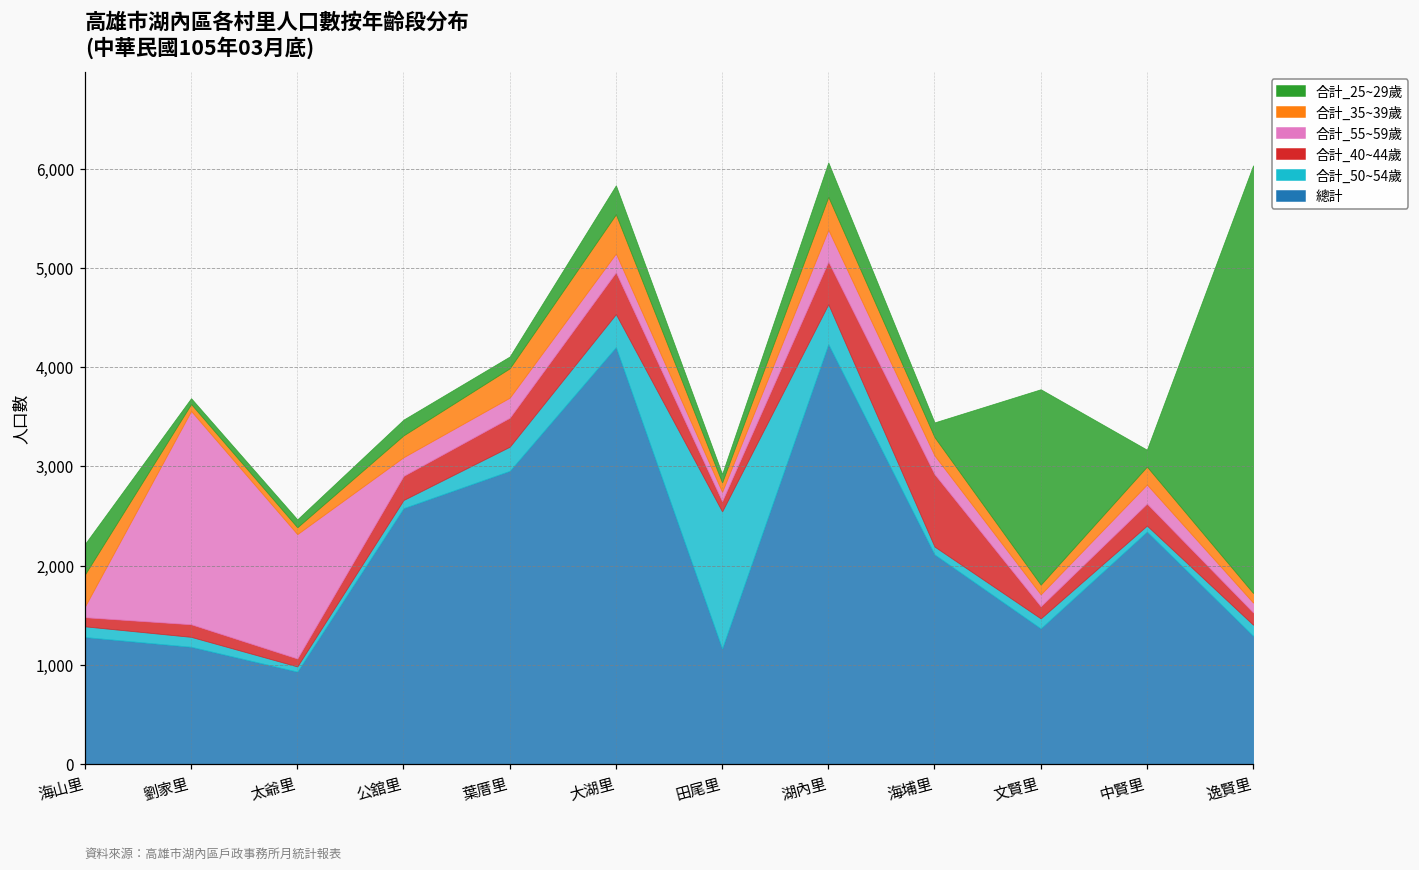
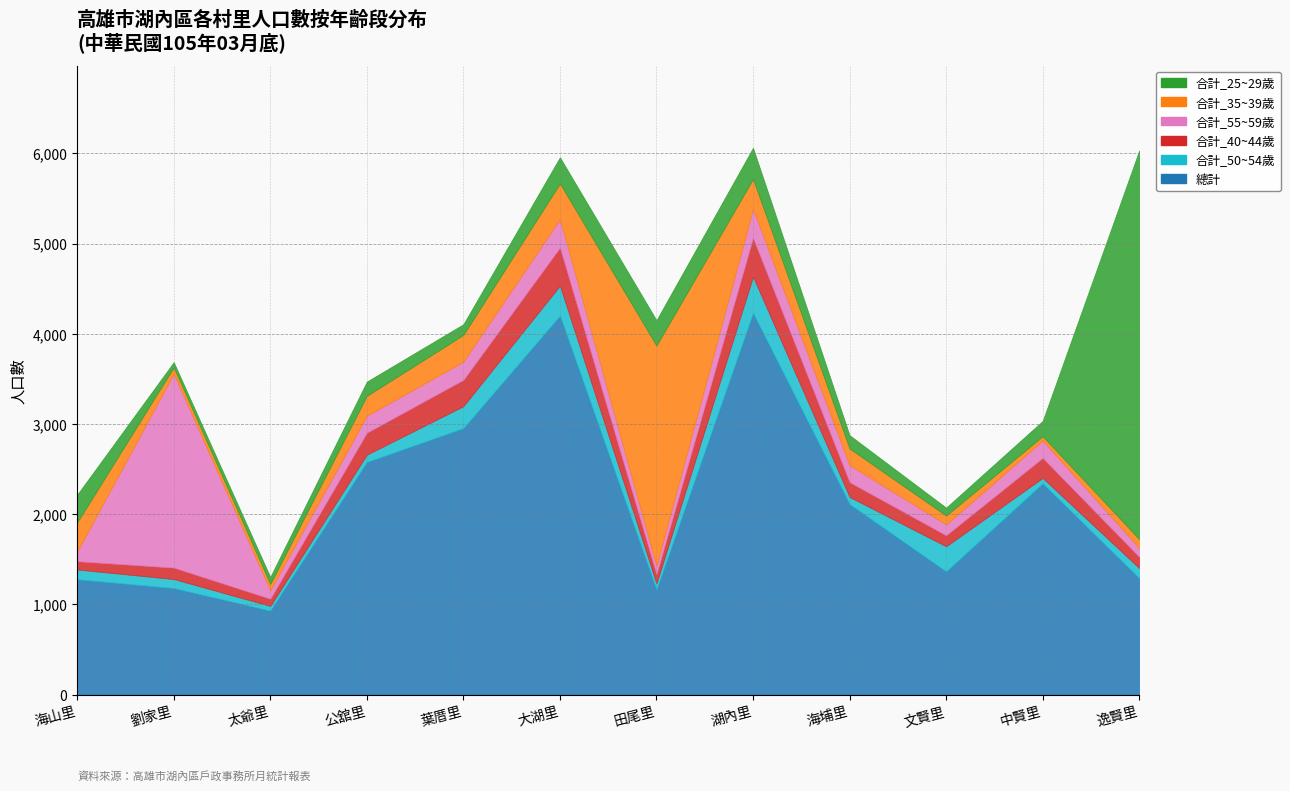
合計_55~59歲, 太爺里: 1,300 -> 100
合計_55~59歲, 大湖里: 200 -> 300
合計_50~54歲, 田尾里: 1,400 -> 100
合計_35~39歲, 田尾里: 100 -> 2,400
合計_25~29歲, 田尾里: 100 -> 300
合計_40~44歲, 海埔里: 700 -> 200
合計_50~54歲, 文賢里: 100 -> 300
合計_25~29歲, 文賢里: 2,000 -> 100
合計_35~39歲, 中賢里: 200 -> 0
